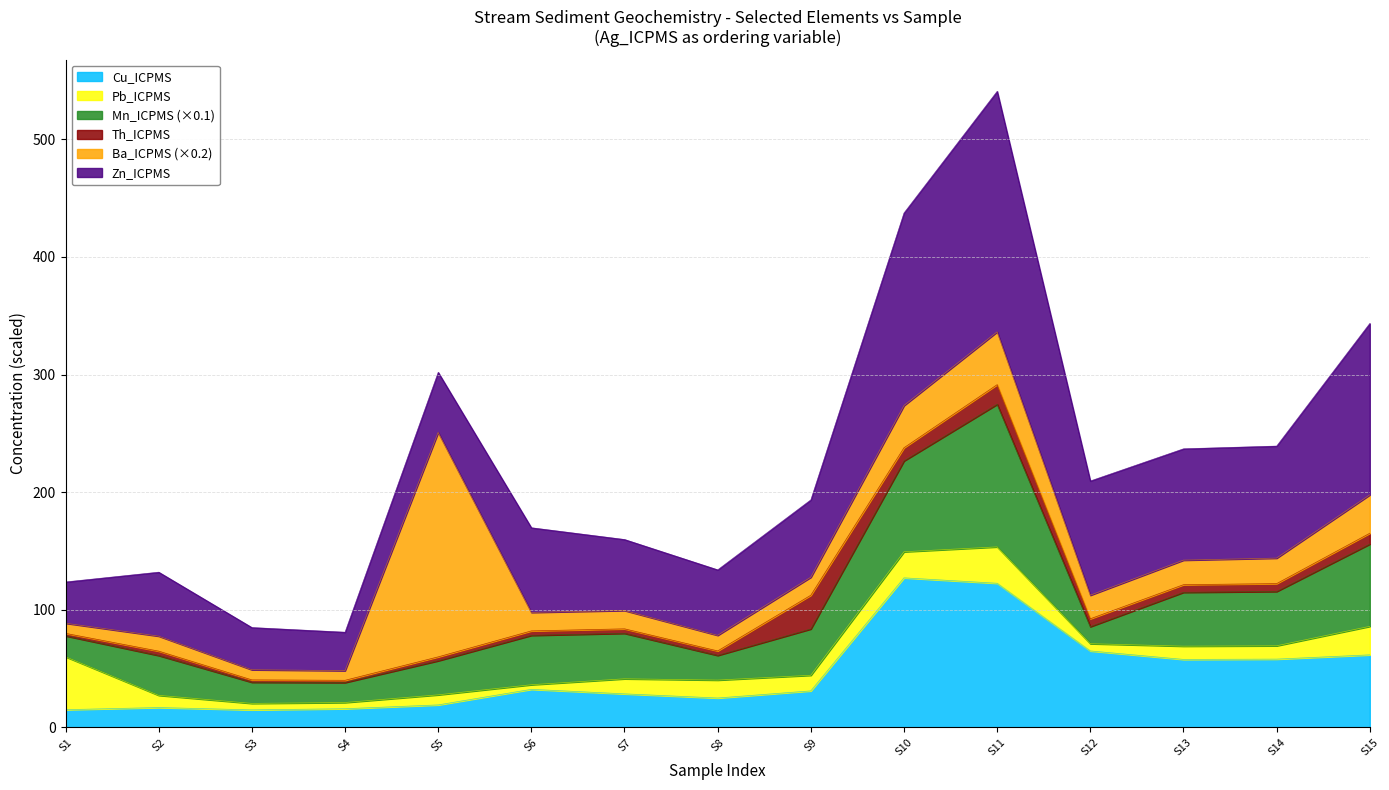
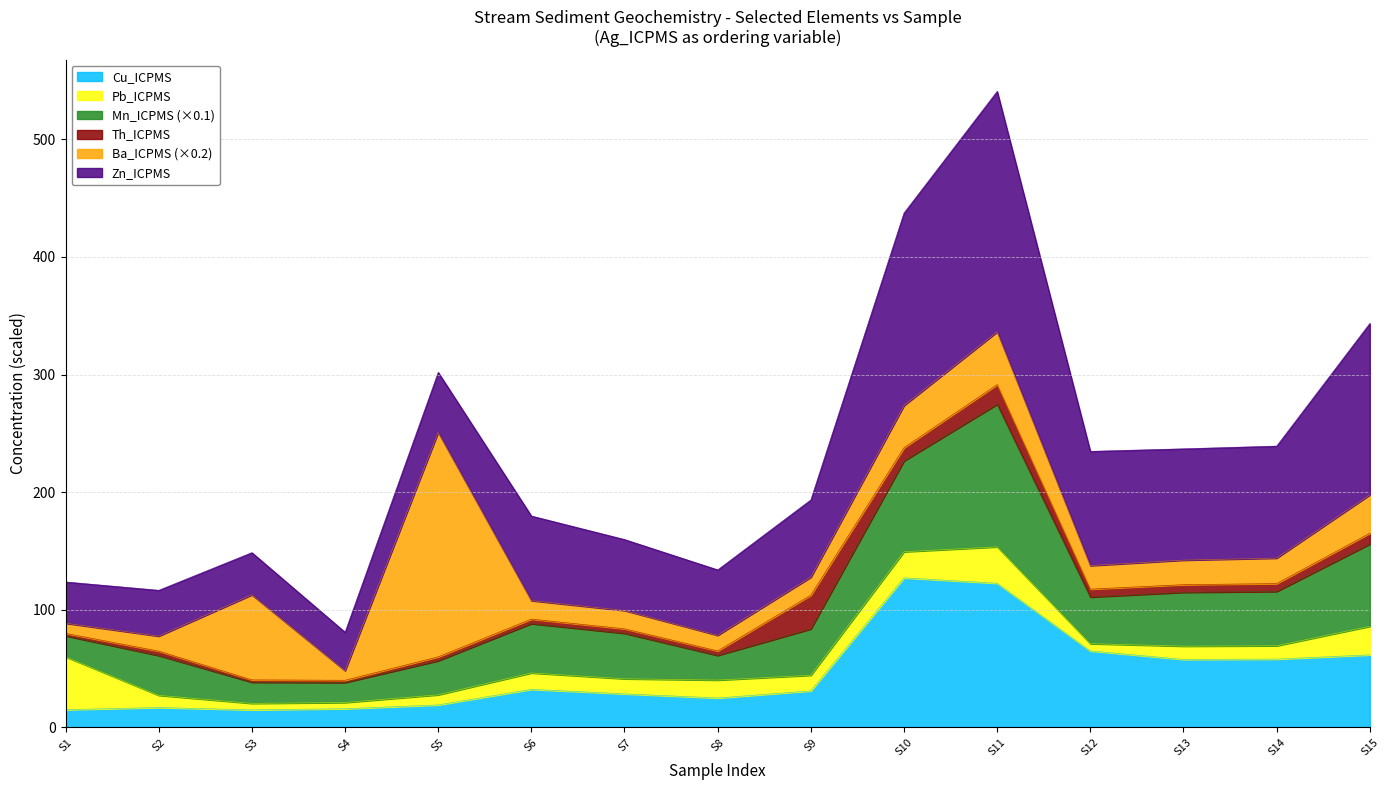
Zn_ICPMS, S2: 54 -> 39
Ba_ICPMS (×0.2), S3: 9 -> 72
Pb_ICPMS, S6: 4 -> 14
Mn_ICPMS (×0.1), S12: 15 -> 40
